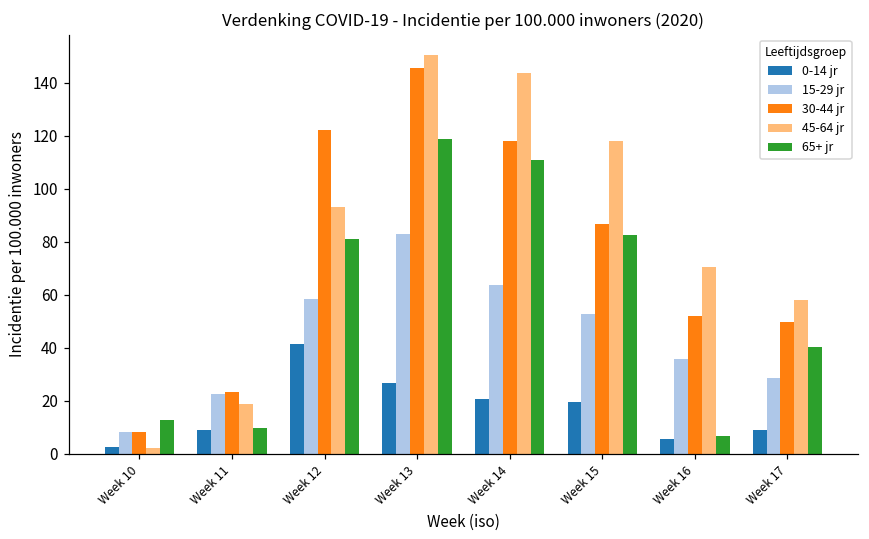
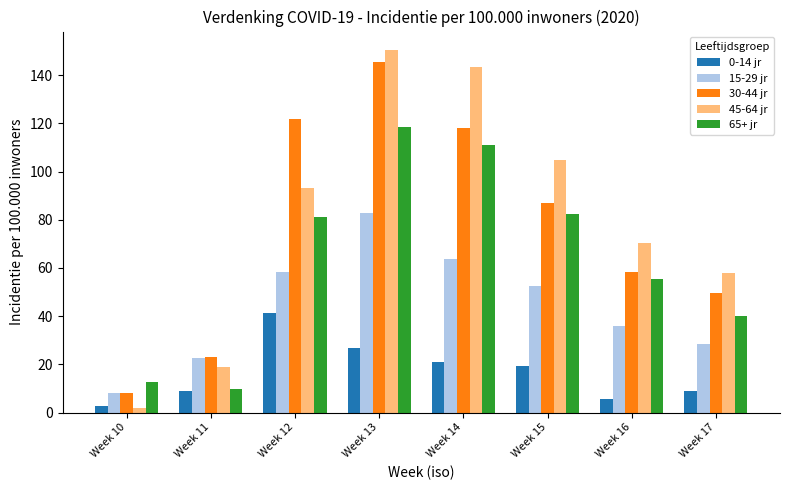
45-64 jr, Week 15: 118 -> 105
30-44 jr, Week 16: 52 -> 58
65+ jr, Week 16: 7 -> 56
